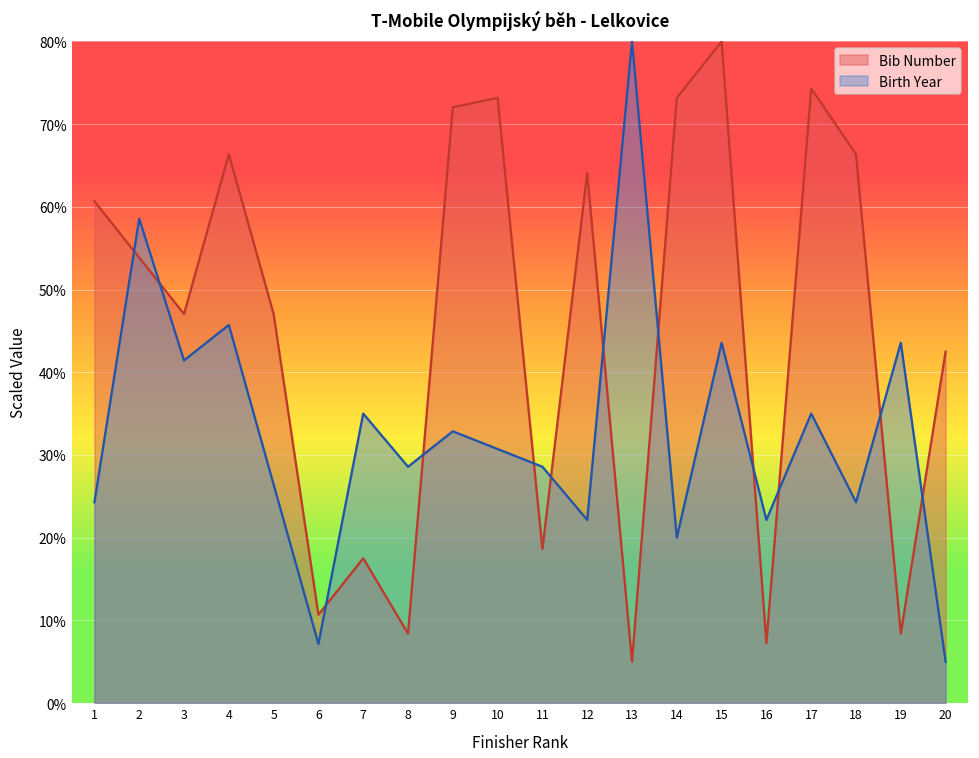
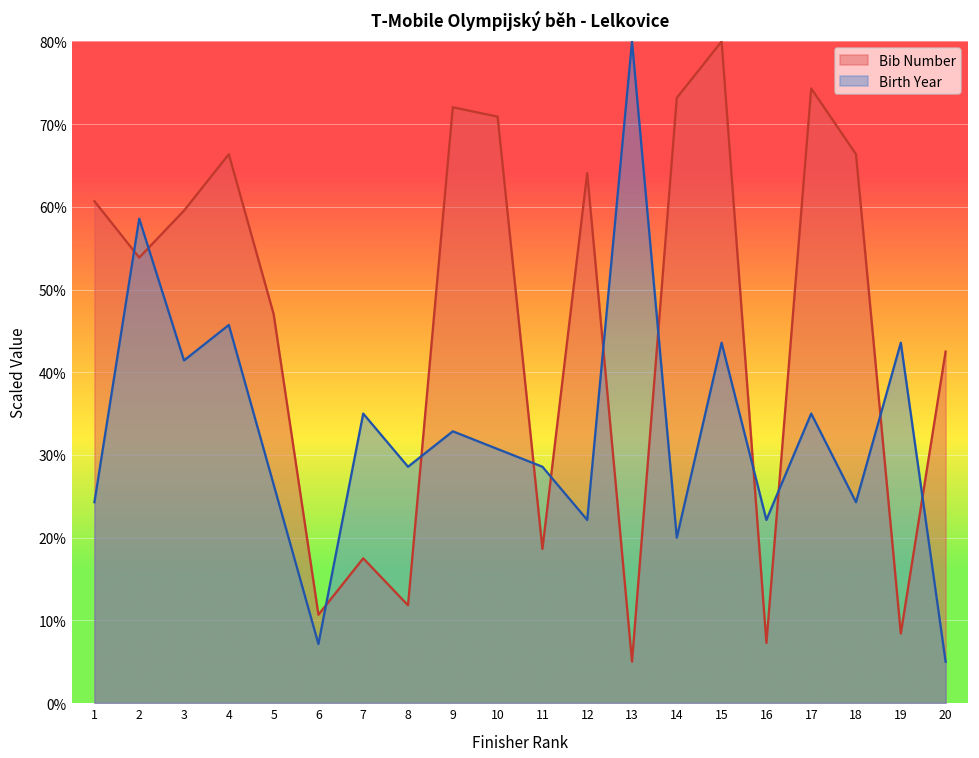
Bib Number, 3: 47% -> 60%
Bib Number, 8: 8% -> 12%
Bib Number, 10: 73% -> 71%
